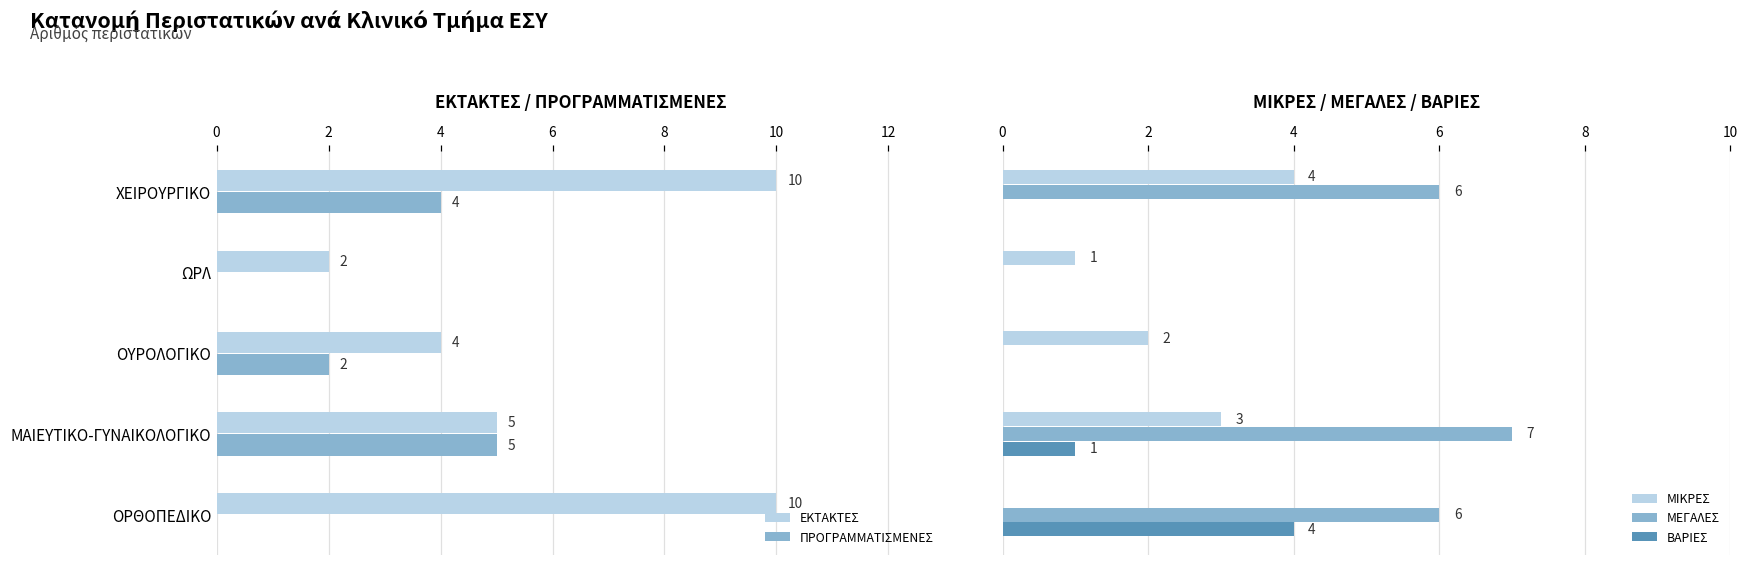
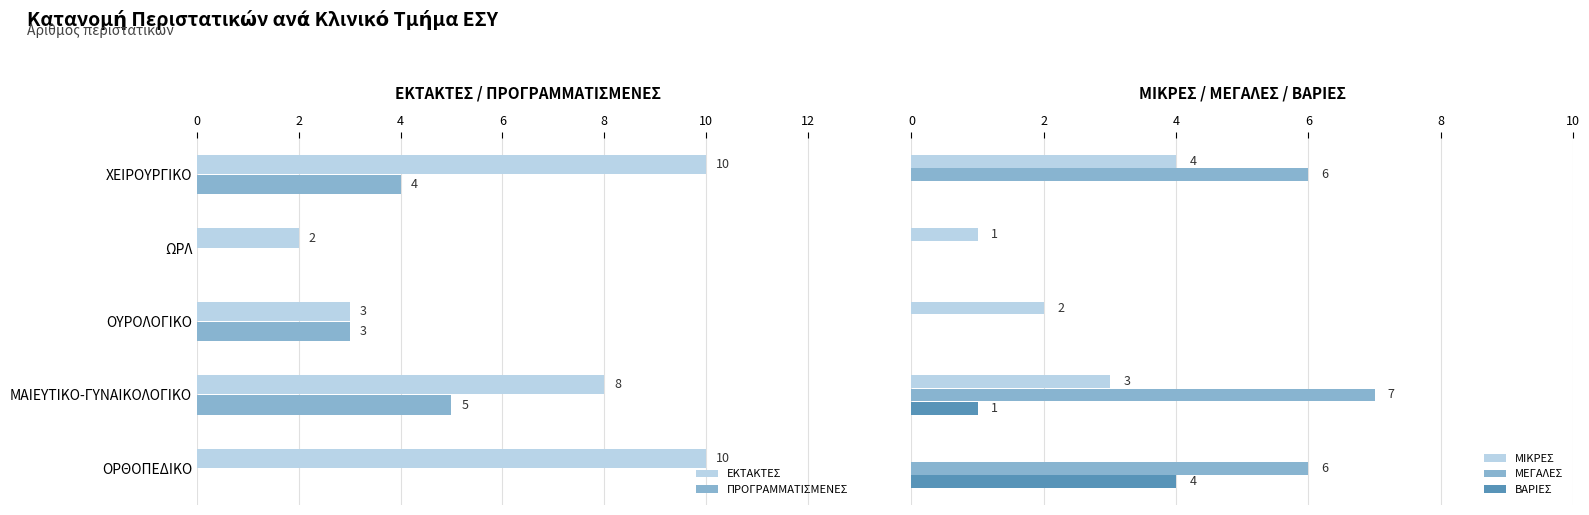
ΕΚΤΑΚΤΕΣ / ΠΡΟΓΡΑΜΜΑΤΙΣΜΕΝΕΣ, ΕΚΤΑΚΤΕΣ, ΟΥΡΟΛΟΓΙΚΟ: 4 -> 3
ΕΚΤΑΚΤΕΣ / ΠΡΟΓΡΑΜΜΑΤΙΣΜΕΝΕΣ, ΠΡΟΓΡΑΜΜΑΤΙΣΜΕΝΕΣ, ΟΥΡΟΛΟΓΙΚΟ: 2 -> 3
ΕΚΤΑΚΤΕΣ / ΠΡΟΓΡΑΜΜΑΤΙΣΜΕΝΕΣ, ΕΚΤΑΚΤΕΣ, ΜΑΙΕΥΤΙΚΟ-ΓΥΝΑΙΚΟΛΟΓΙΚΟ: 5 -> 8
